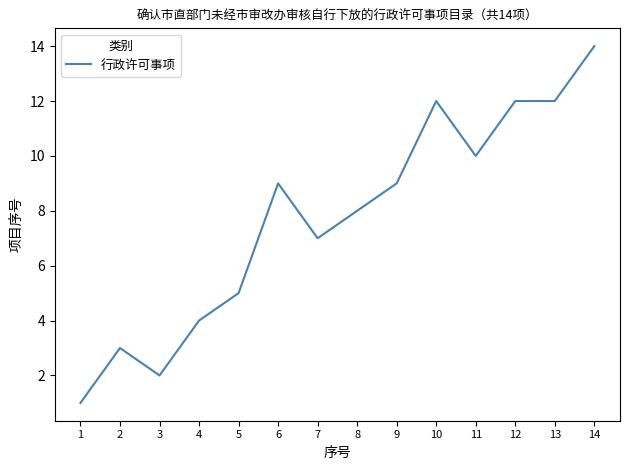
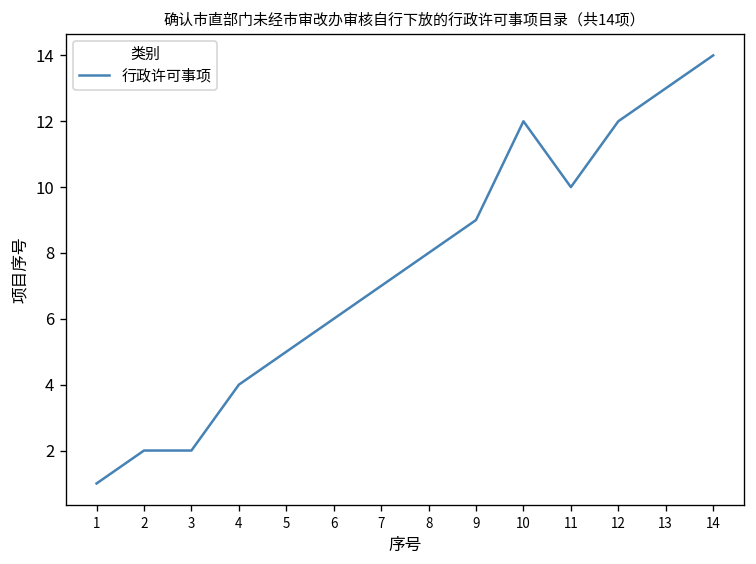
2: 3 -> 2
6: 9 -> 6
13: 12 -> 13
